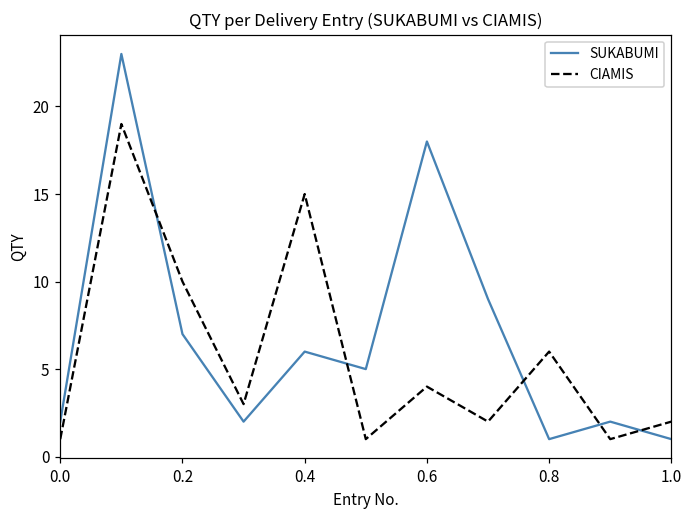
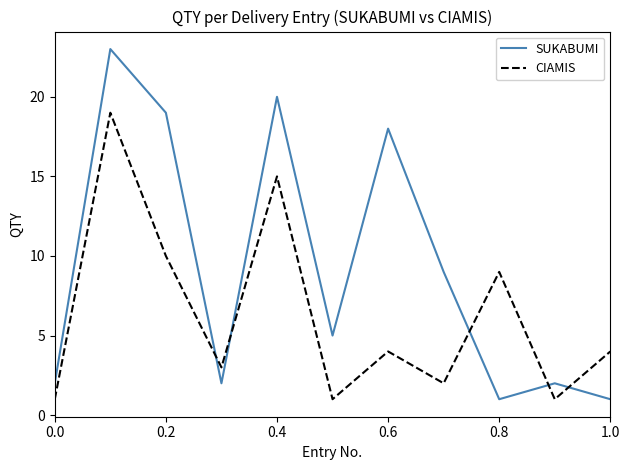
SUKABUMI, 0.2: 7 -> 19
SUKABUMI, 0.4: 6 -> 20
CIAMIS, 0.8: 6 -> 9
CIAMIS, 1.0: 2 -> 4
